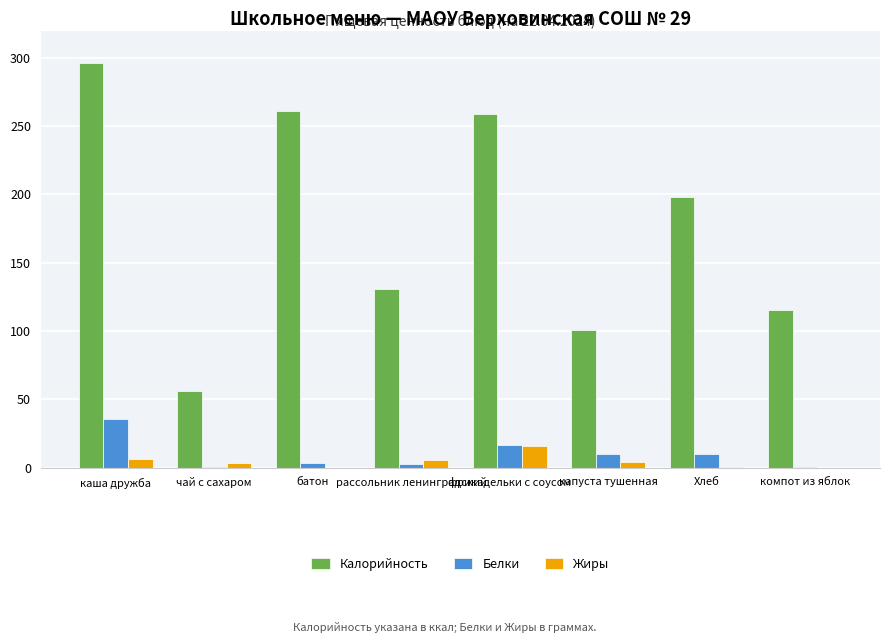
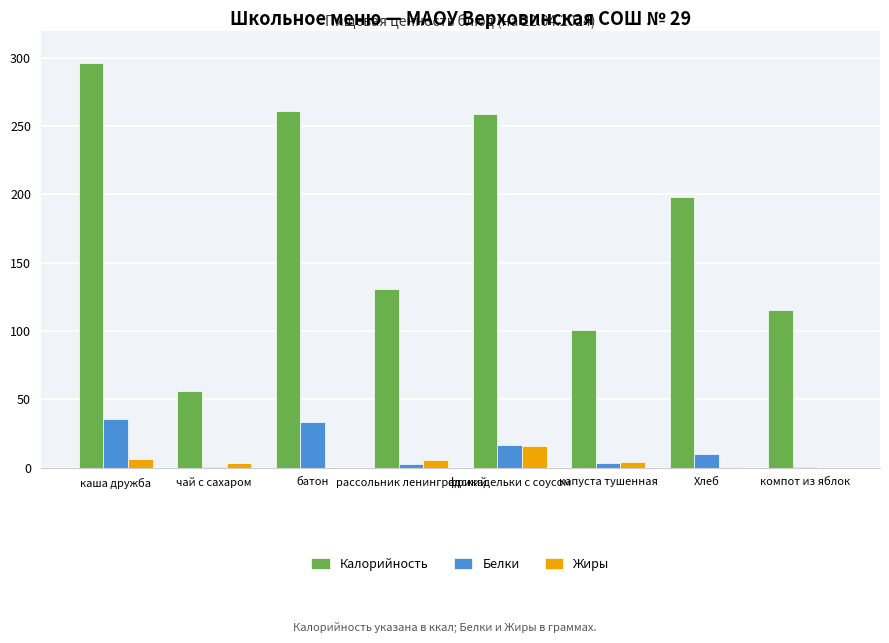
Белки, батон: 3 -> 33
Белки, капуста тушенная: 10 -> 3
